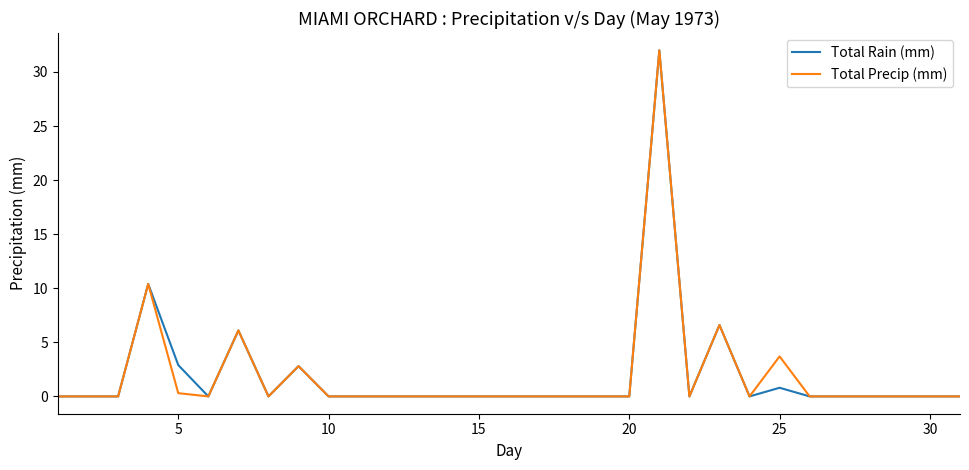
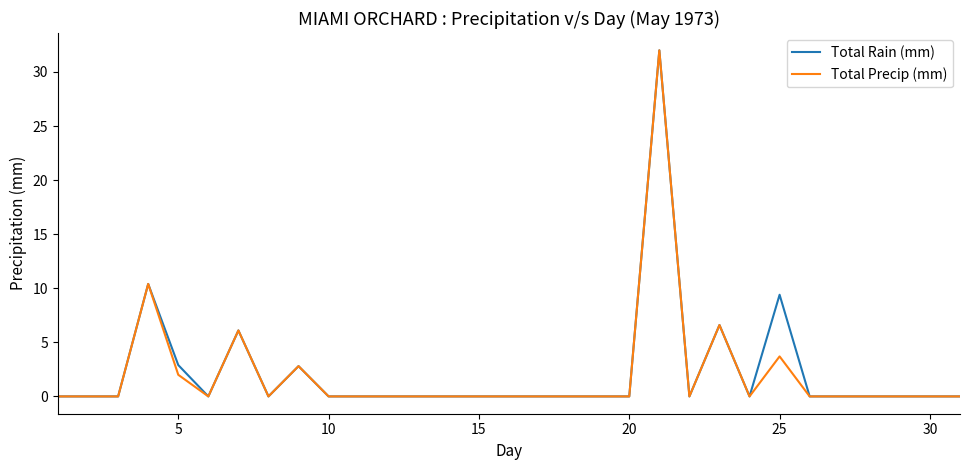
Total Precip (mm), 5: 0.3 -> 2.0
Total Rain (mm), 25: 0.8 -> 9.4
